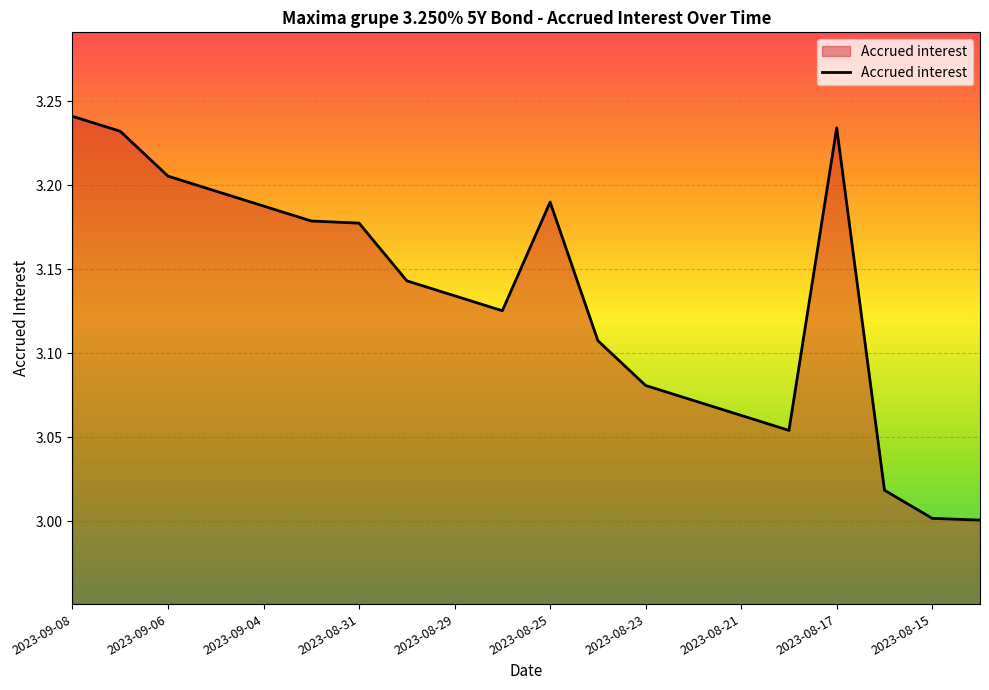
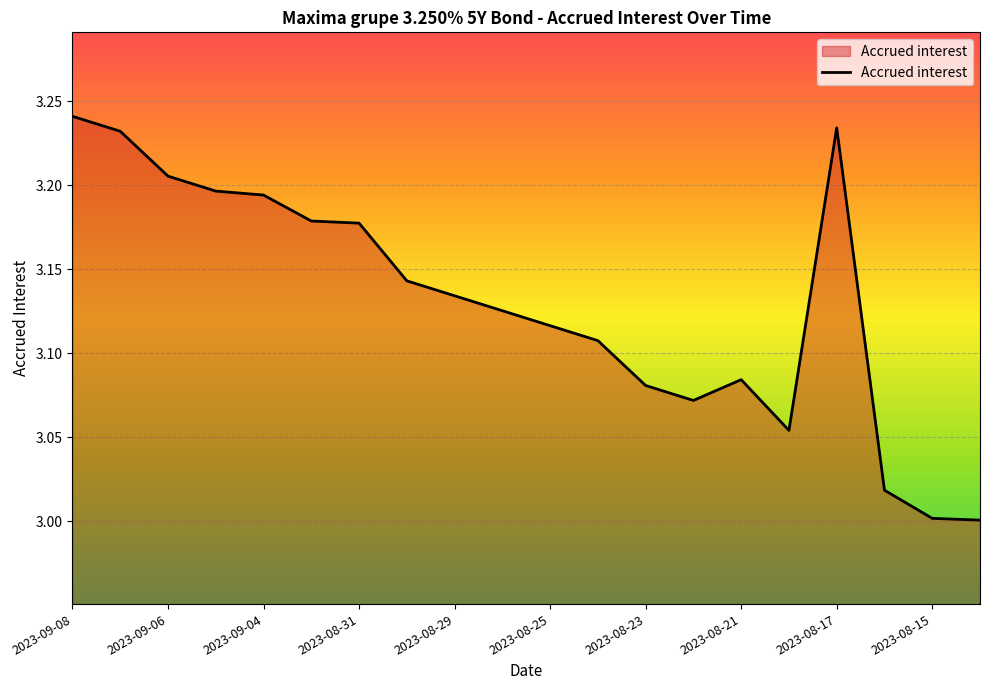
2023-09-04: 3.188 -> 3.194
2023-08-25: 3.190 -> 3.116
2023-08-21: 3.063 -> 3.084
